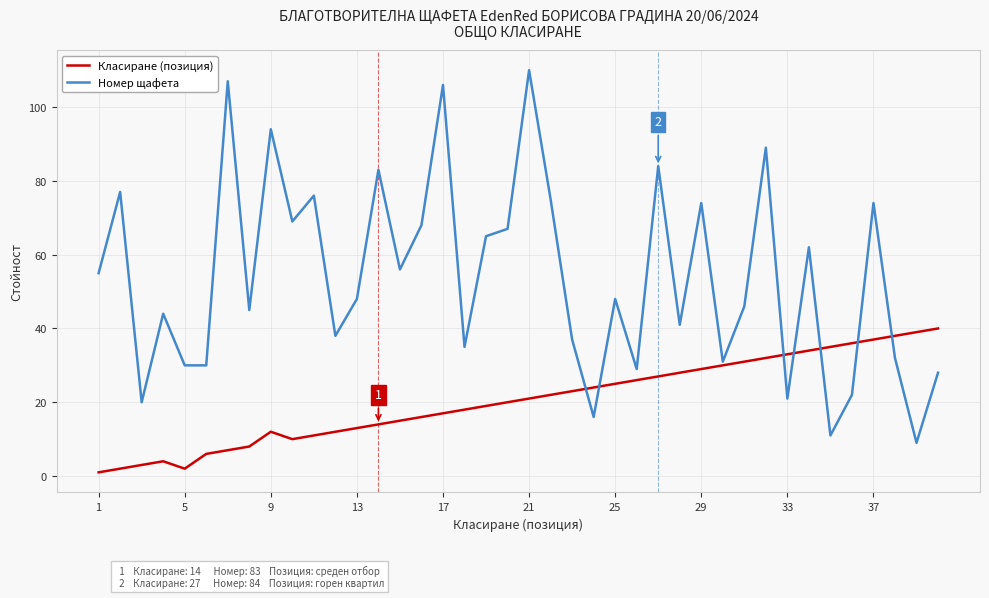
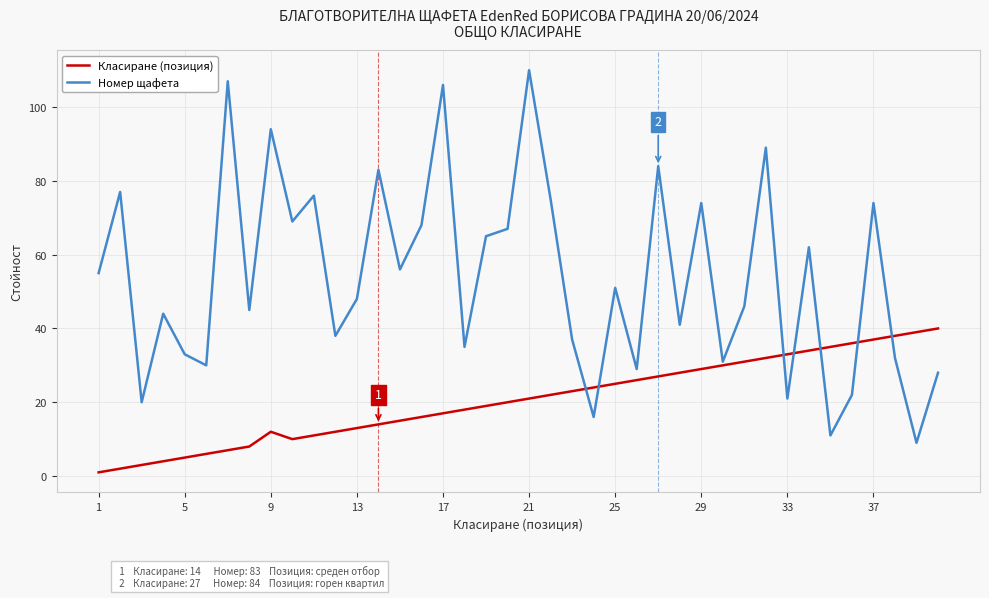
Класиране (позиция), 5: 2 -> 5
Номер щафета, 5: 30 -> 33
Номер щафета, 25: 48 -> 51
